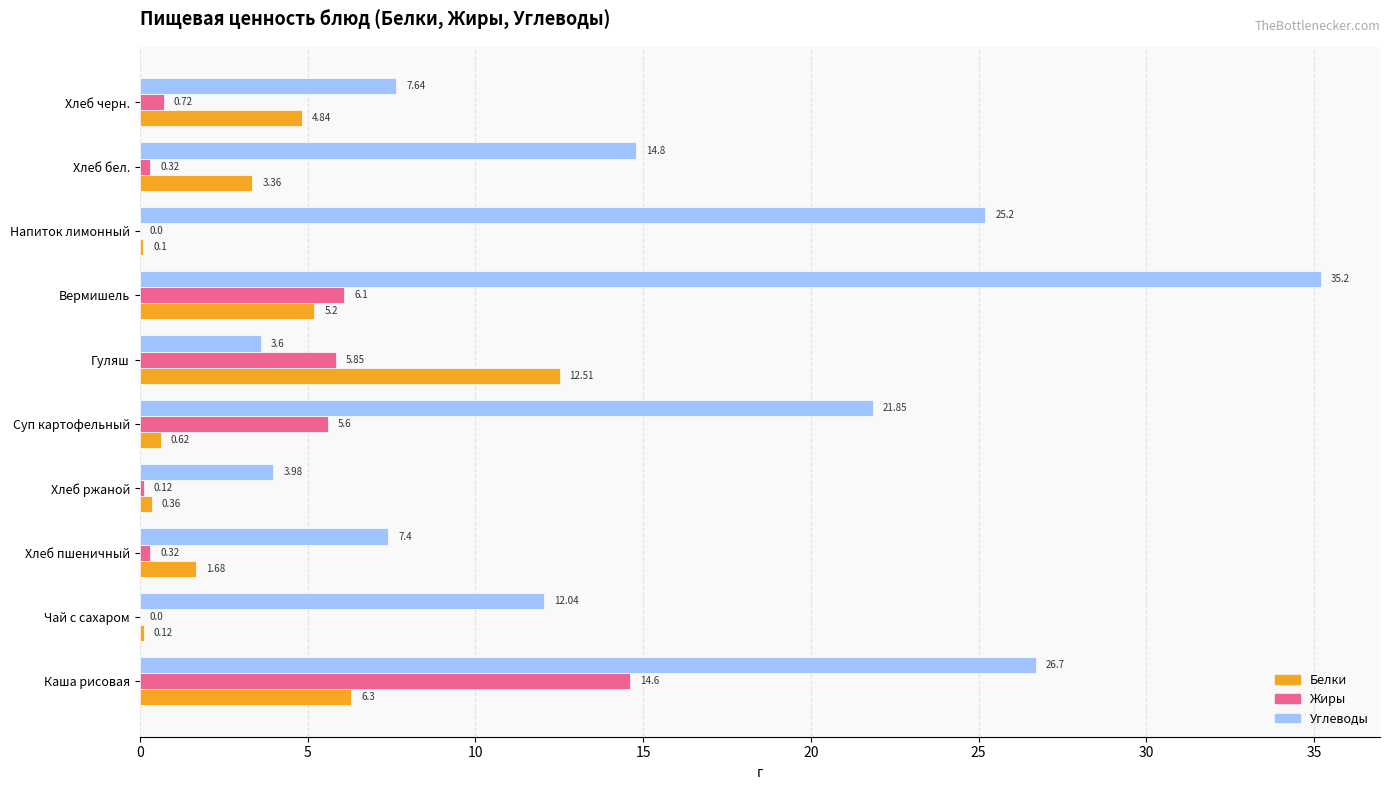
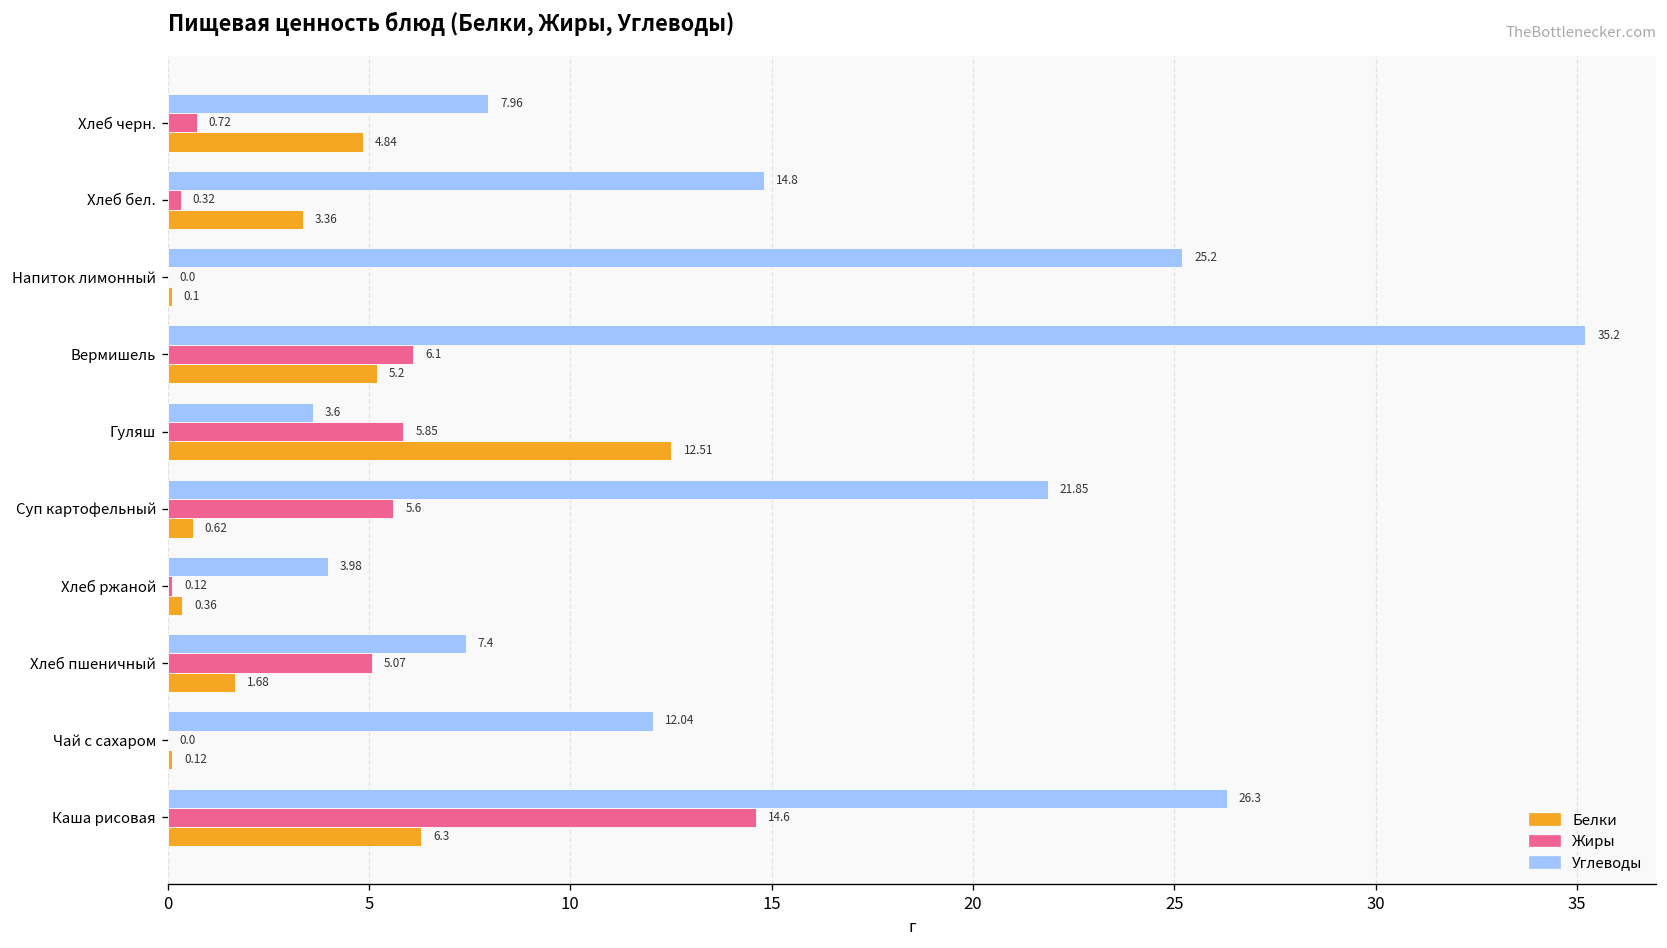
Углеводы, Хлеб черн.: 7.64 -> 7.96
Жиры, Хлеб пшеничный: 0.32 -> 5.07
Углеводы, Каша рисовая: 26.7 -> 26.3
